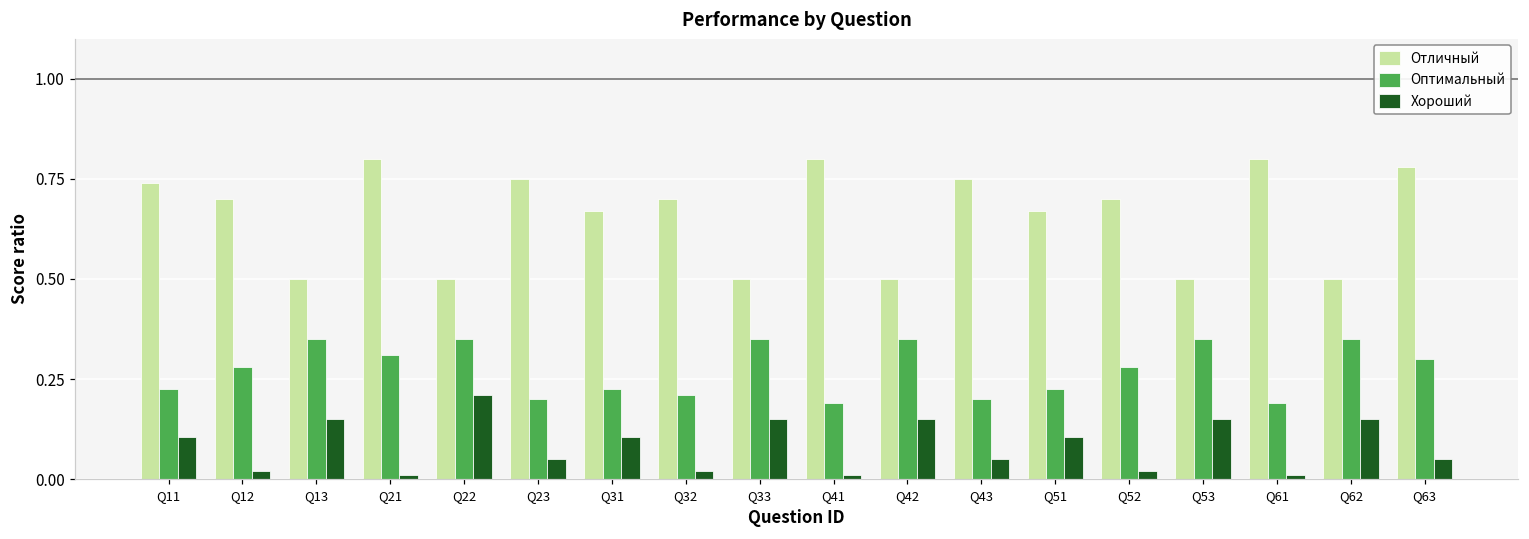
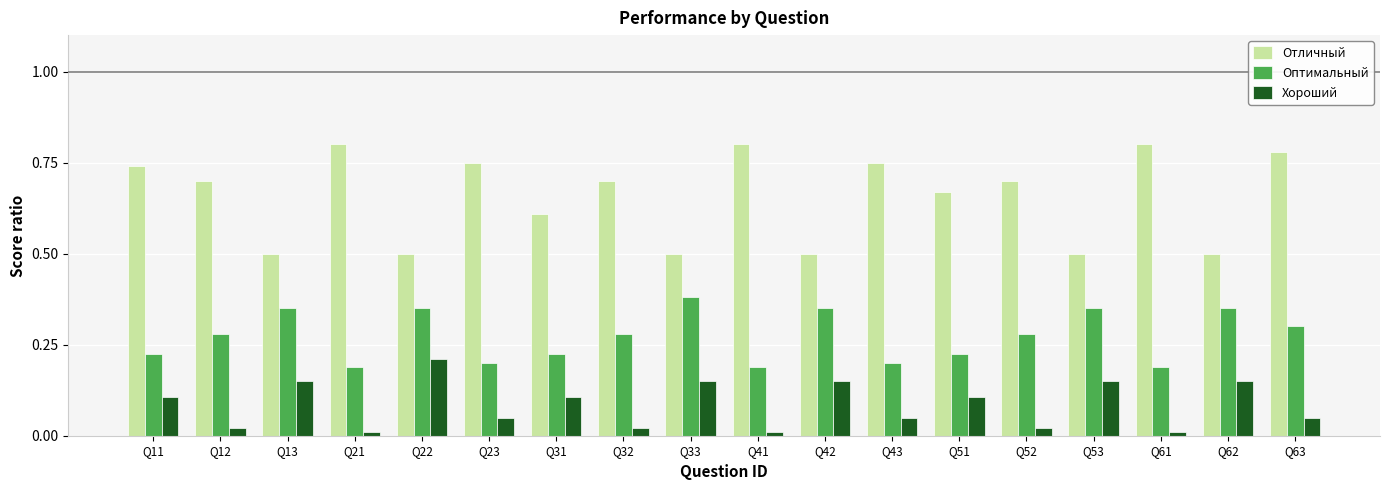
Оптимальный, Q21: 0.31 -> 0.19
Отличный, Q31: 0.67 -> 0.61
Оптимальный, Q32: 0.21 -> 0.28
Оптимальный, Q33: 0.35 -> 0.38
